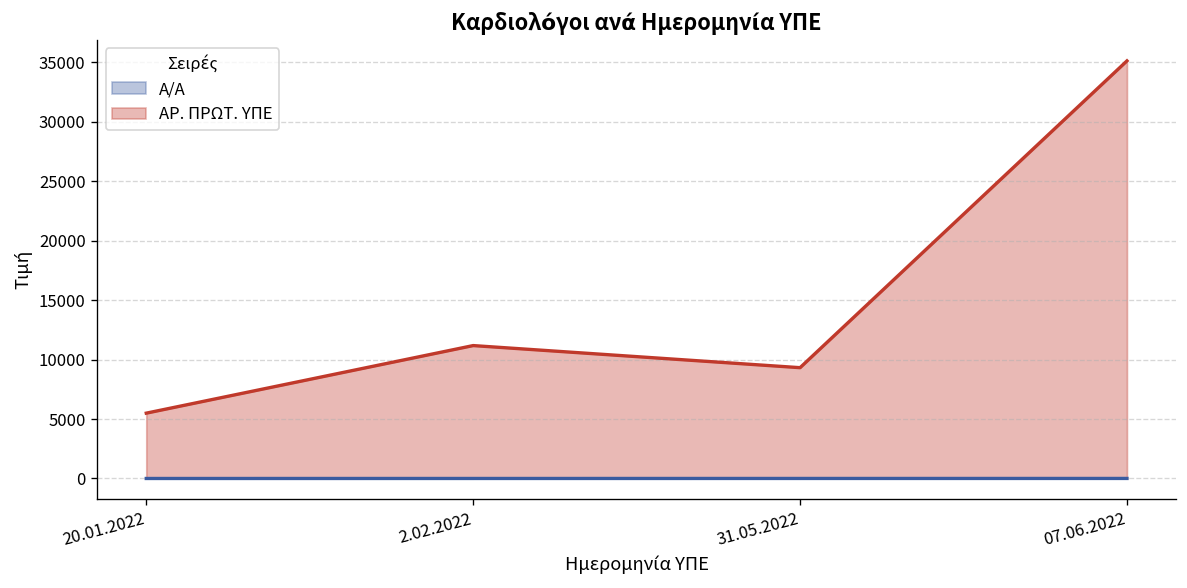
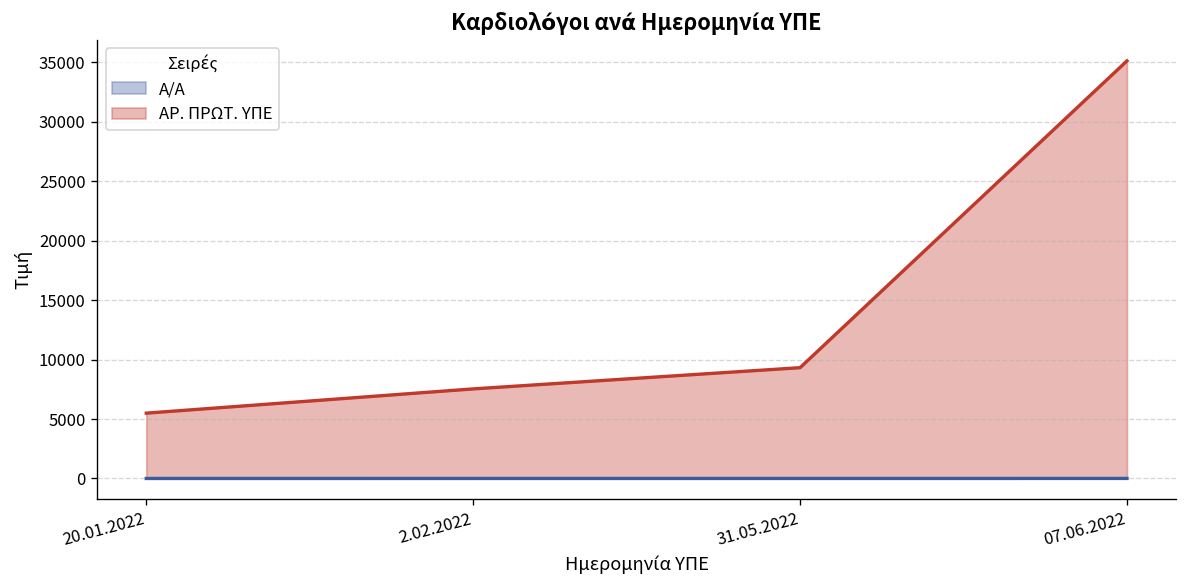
ΑΡ. ΠΡΩΤ. ΥΠΕ, 2.02.2022: 11000 -> 8000
